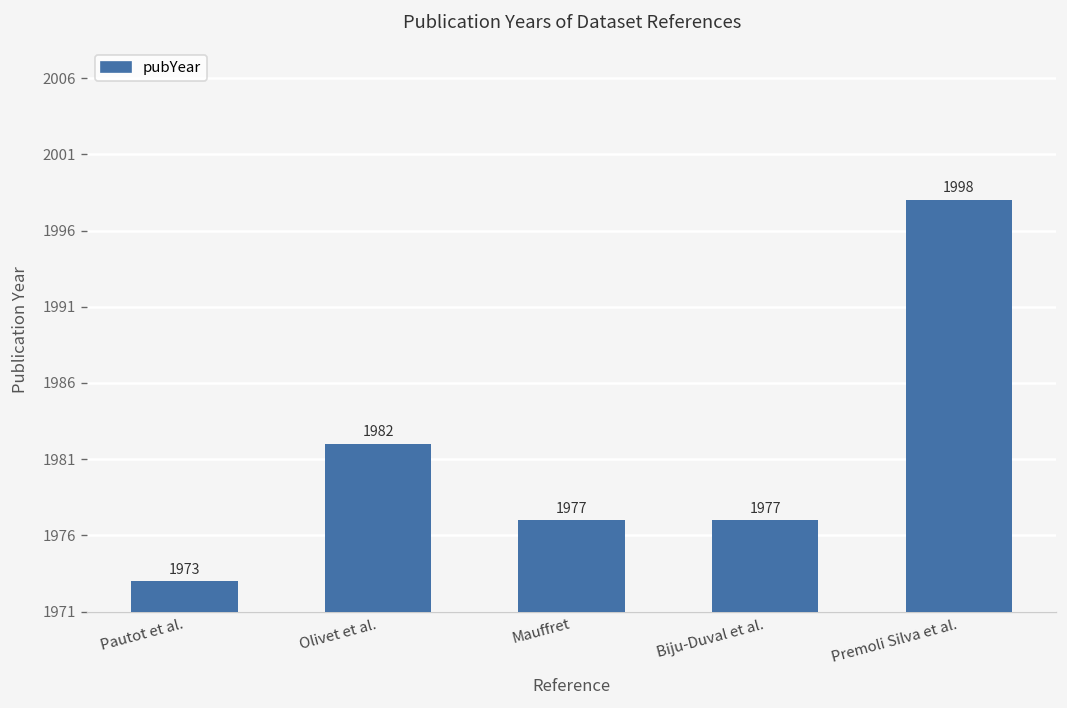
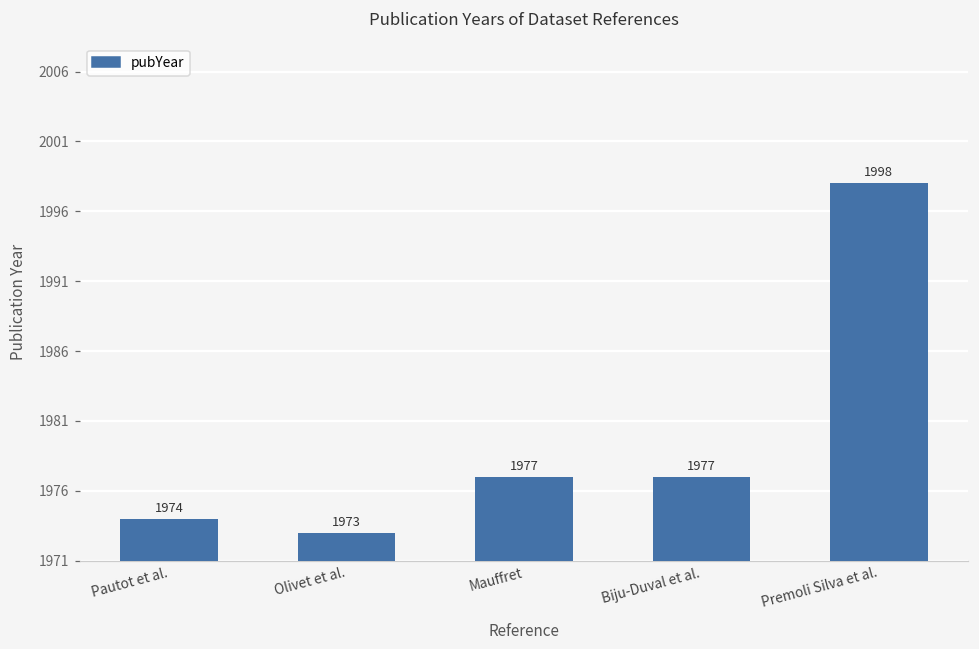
Pautot et al.: 1973 -> 1974
Olivet et al.: 1982 -> 1973
